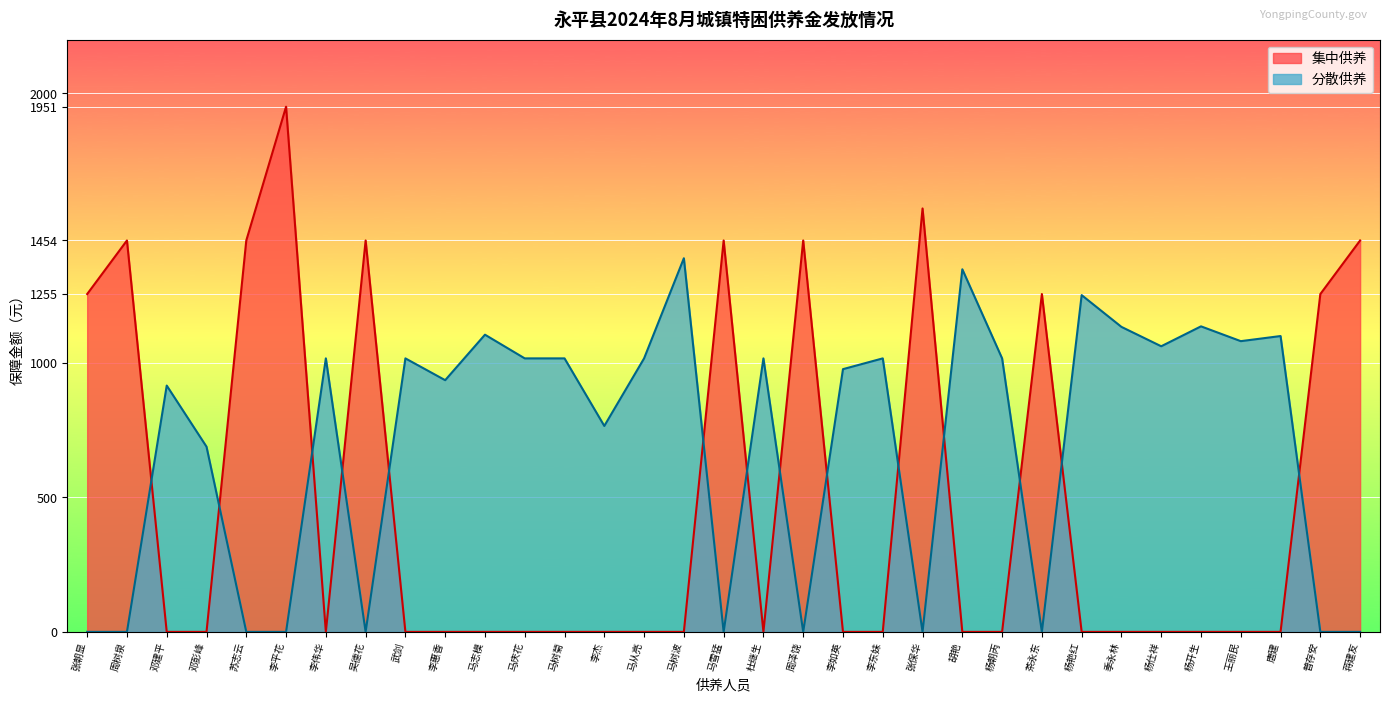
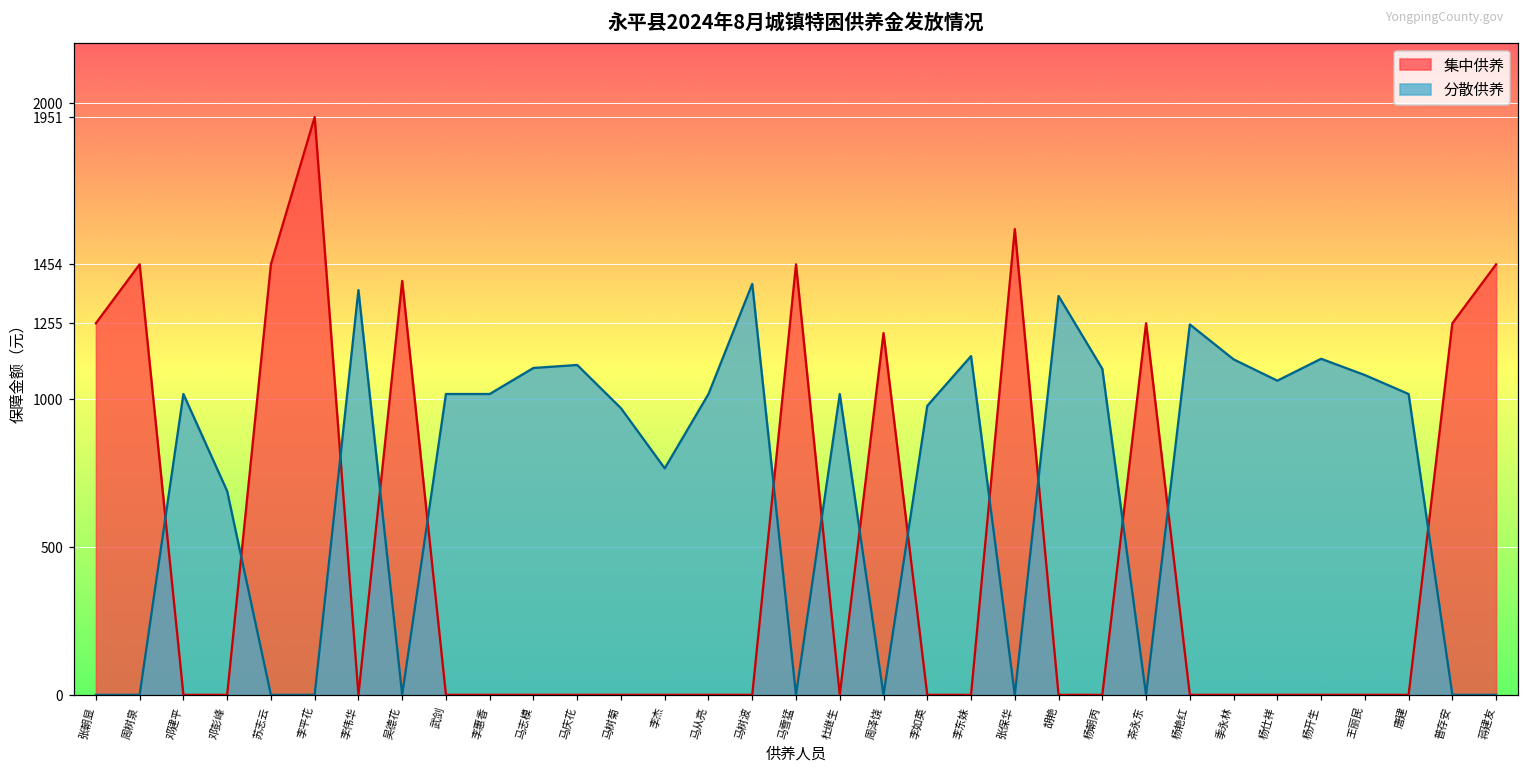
分散供养, 邓建平: 920 -> 1020
分散供养, 李伟华: 1020 -> 1370
集中供养, 吴德花: 1450 -> 1400
分散供养, 李惠香: 940 -> 1020
分散供养, 马庆花: 1020 -> 1110
分散供养, 马树菊: 1020 -> 970
集中供养, 周泽饶: 1450 -> 1220
分散供养, 李东妹: 1020 -> 1140
分散供养, 杨朝丙: 1020 -> 1100
分散供养, 唐建: 1100 -> 1020
